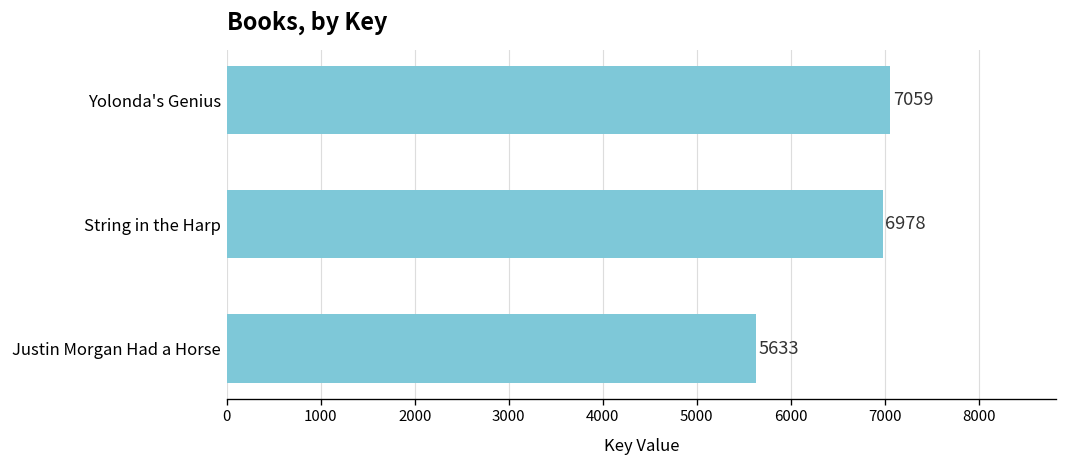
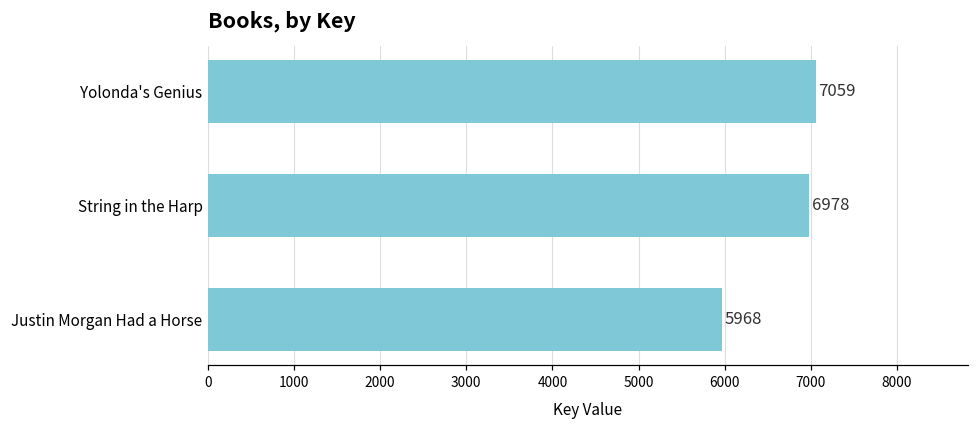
Justin Morgan Had a Horse: 5633 -> 5968
